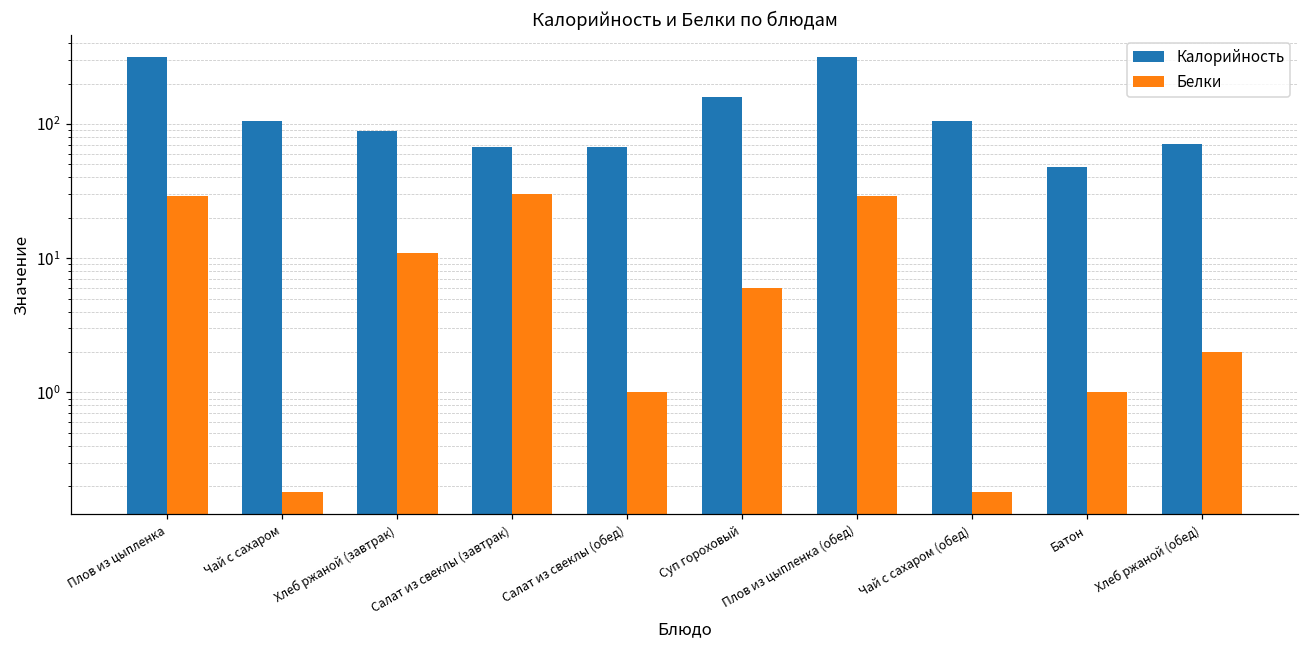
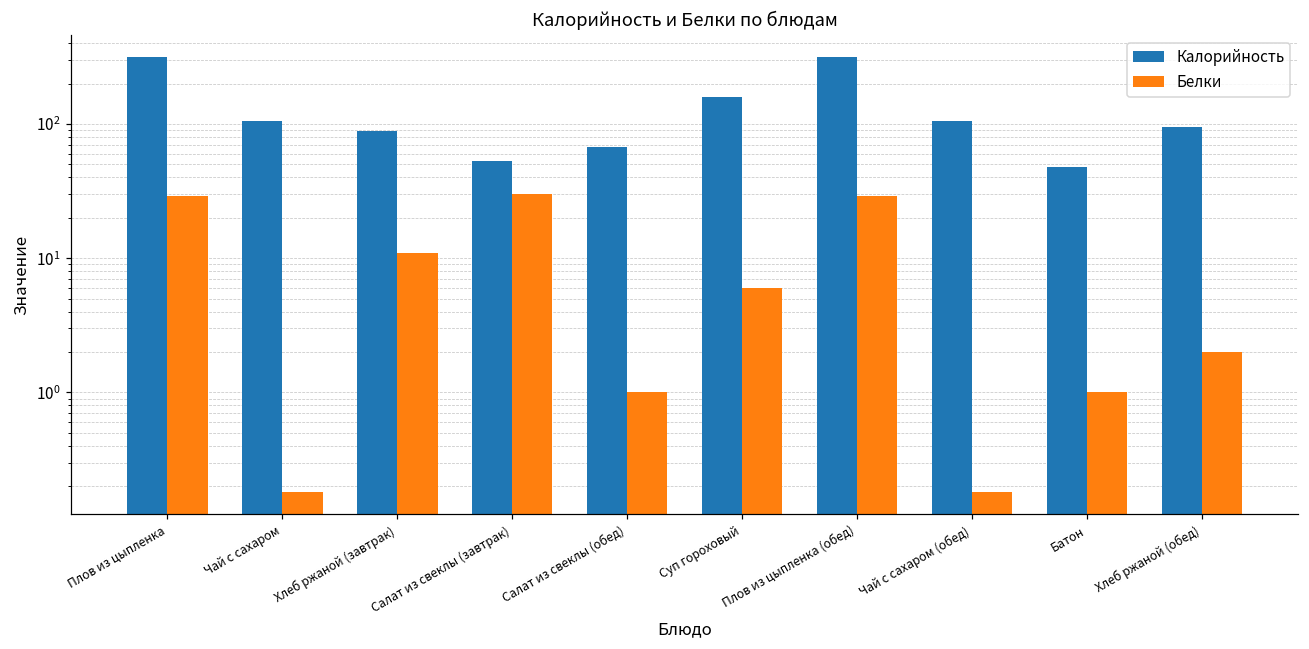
Калорийность, Салат из свеклы (завтрак): 70 -> 50
Калорийность, Хлеб ржаной (обед): 70 -> 100
